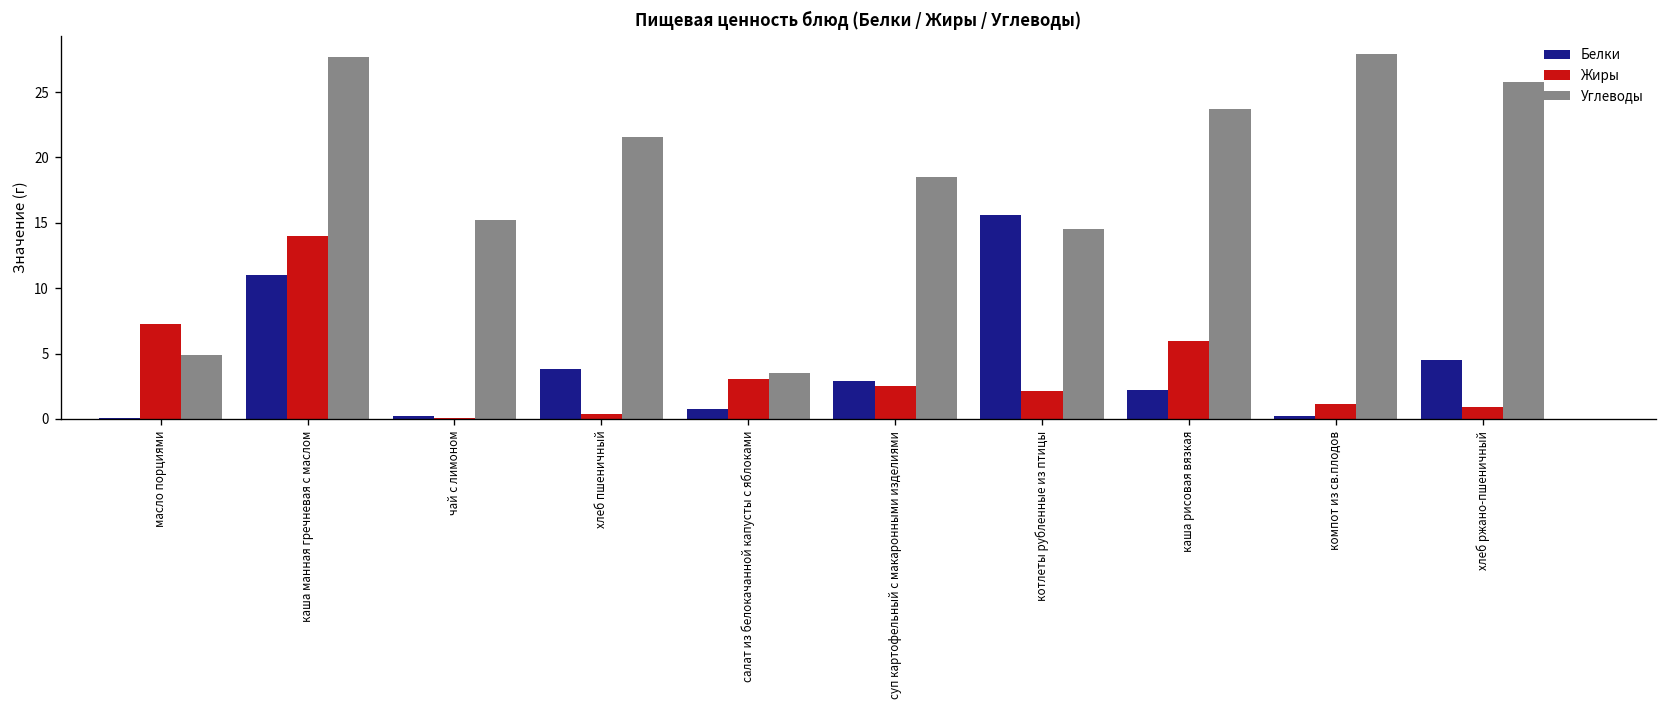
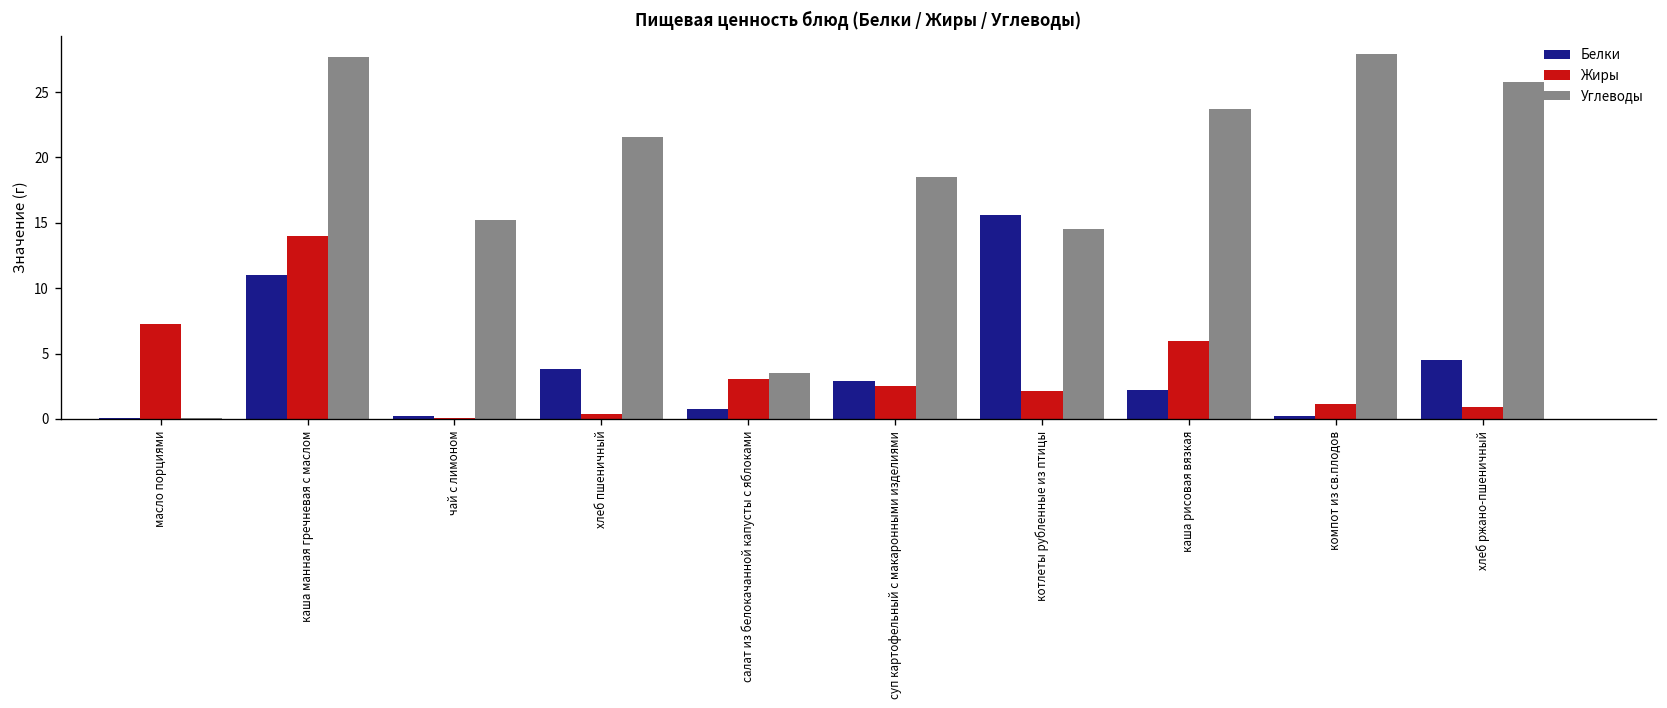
Углеводы, масло порциями: 4.9 -> 0.1
